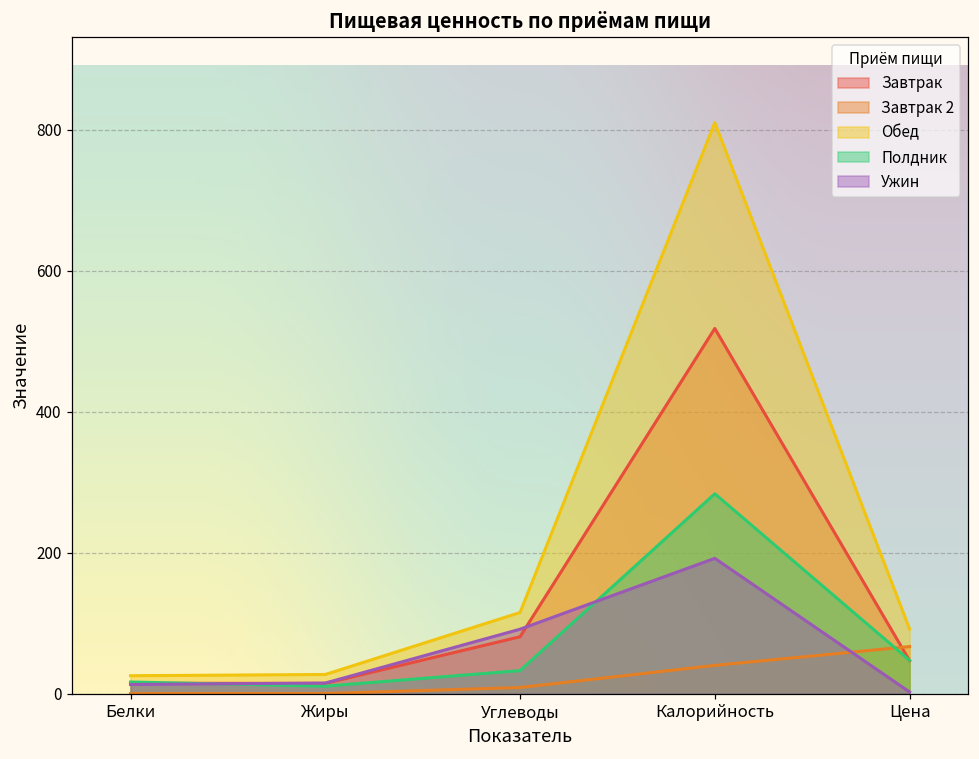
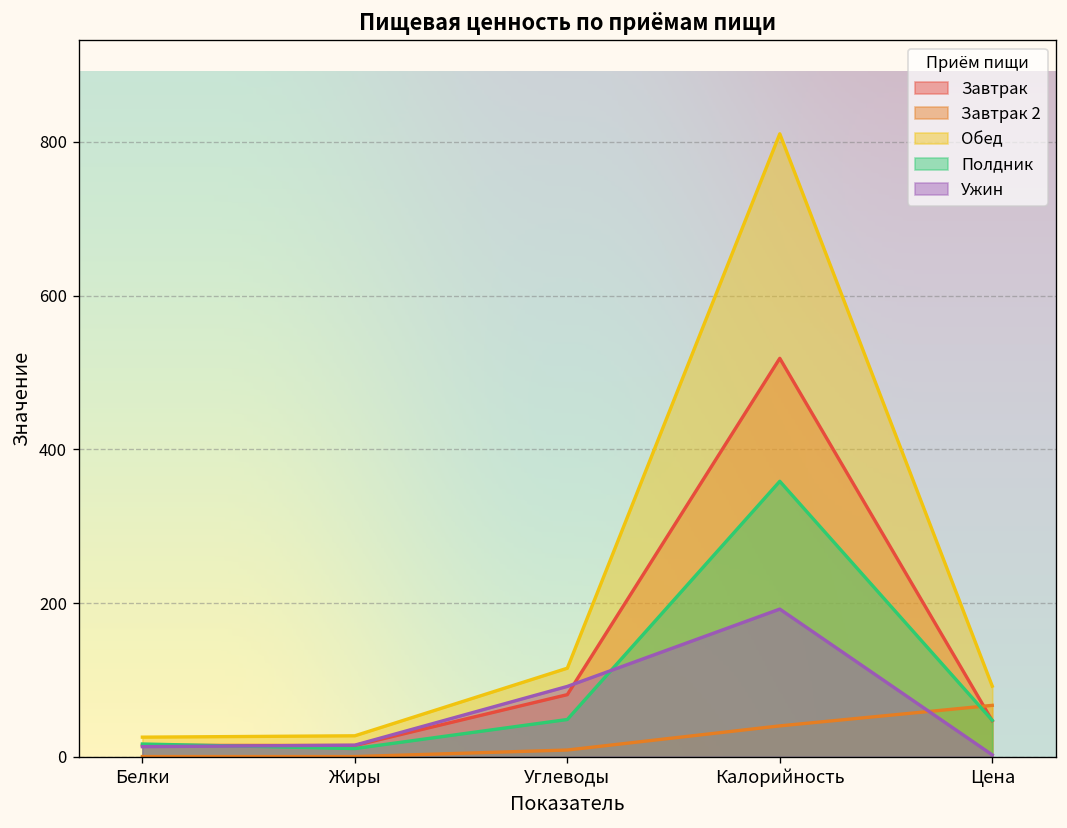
Полдник, Углеводы: 30 -> 50
Полдник, Калорийность: 280 -> 360
